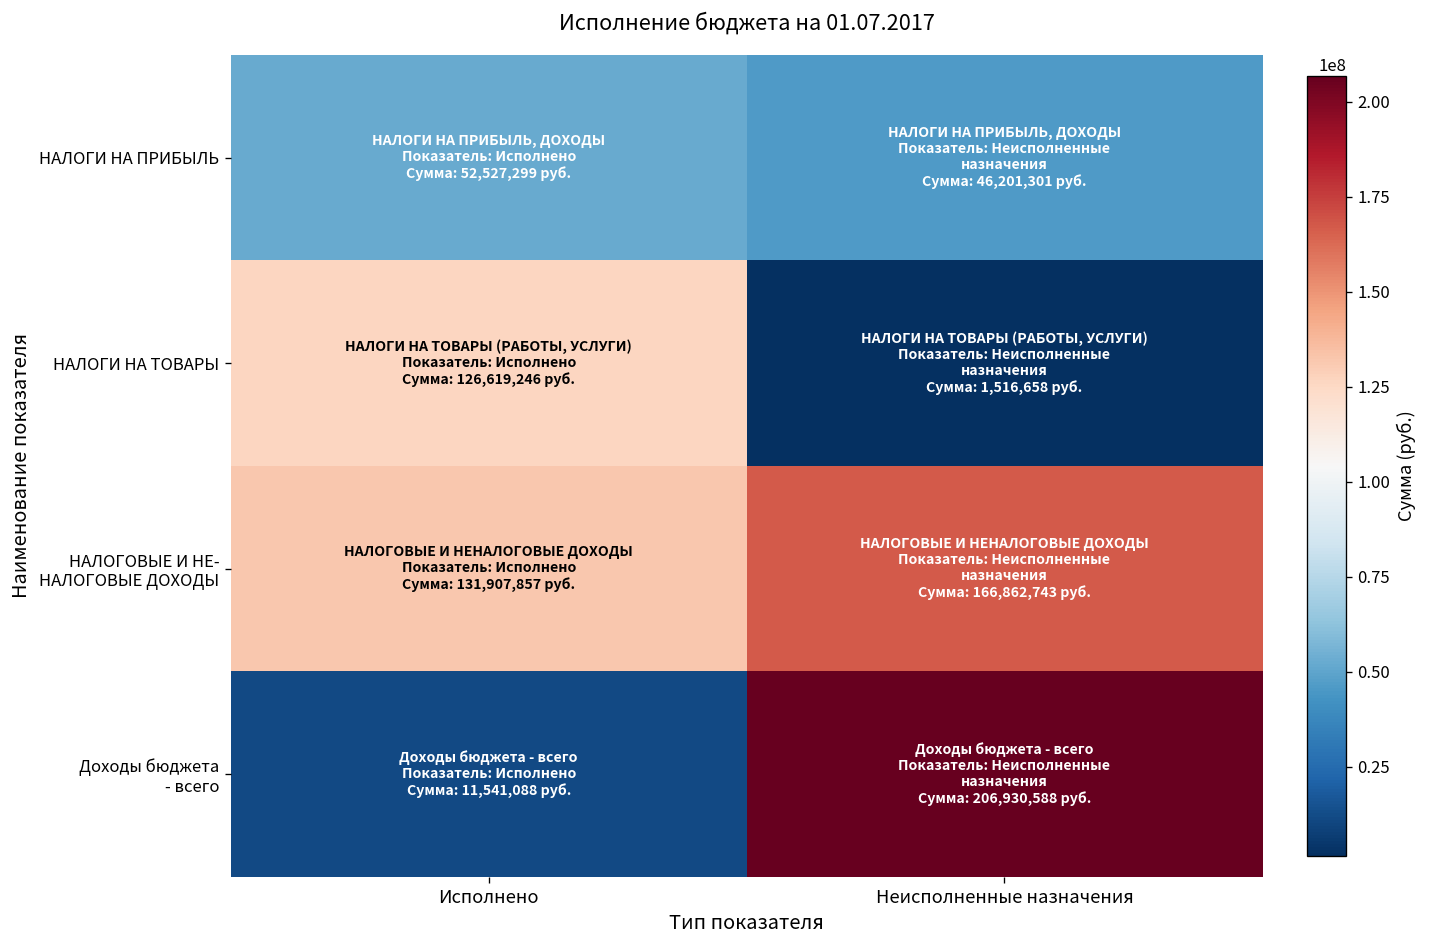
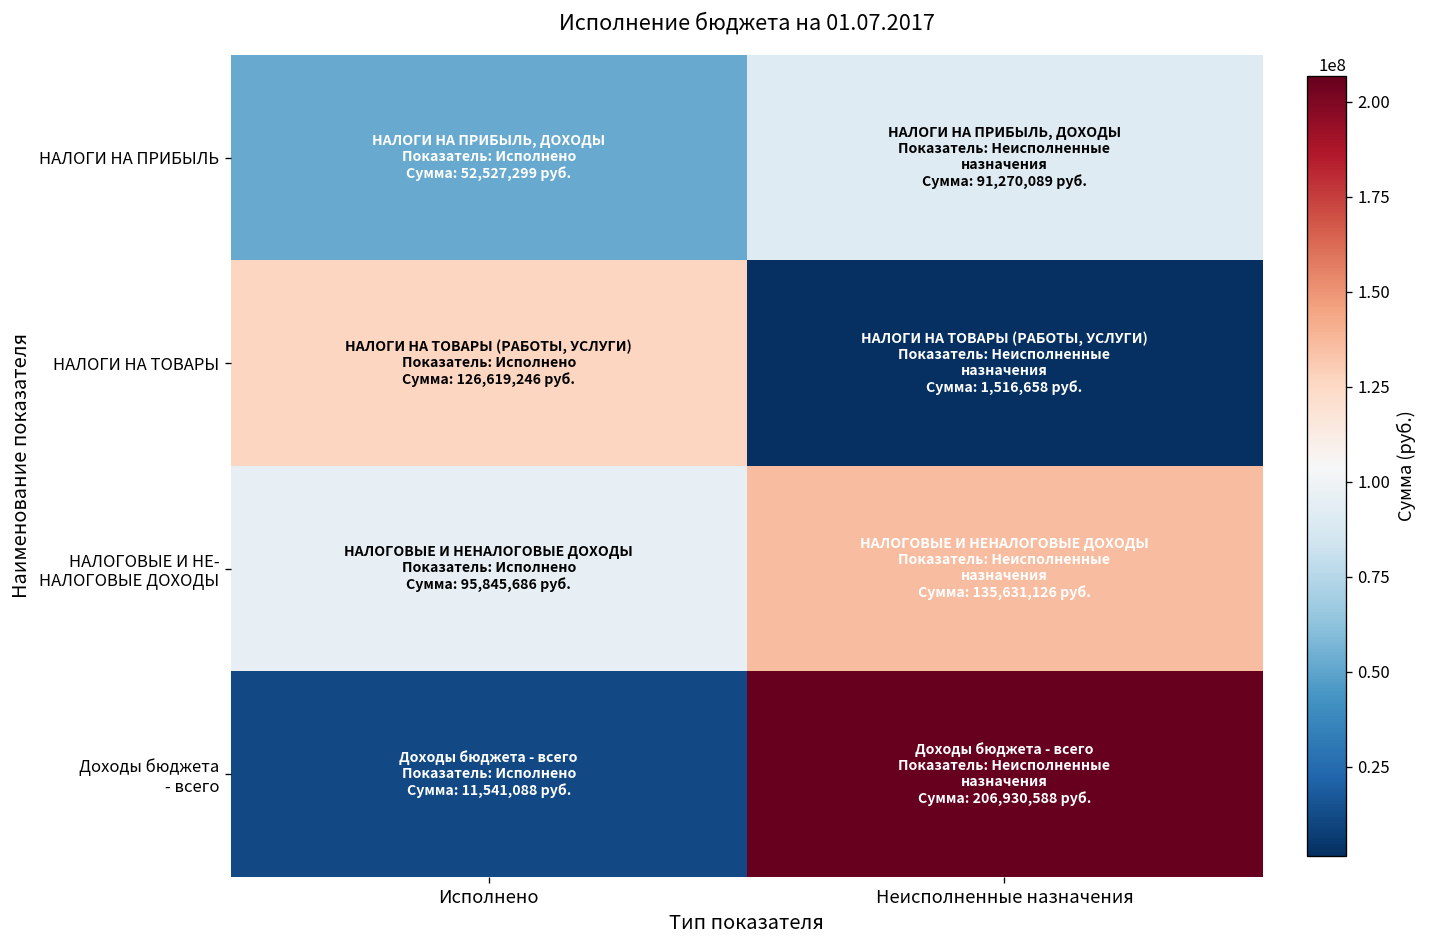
НАЛОГИ НА ПРИБЫЛЬ, Неисполненные назначения: 46,201,301 -> 91,270,089
НАЛОГОВЫЕ И НЕ- НАЛОГОВЫЕ ДОХОДЫ, Исполнено: 131,907,857 -> 95,845,686
НАЛОГОВЫЕ И НЕ- НАЛОГОВЫЕ ДОХОДЫ, Неисполненные назначения: 166,862,743 -> 135,631,126
